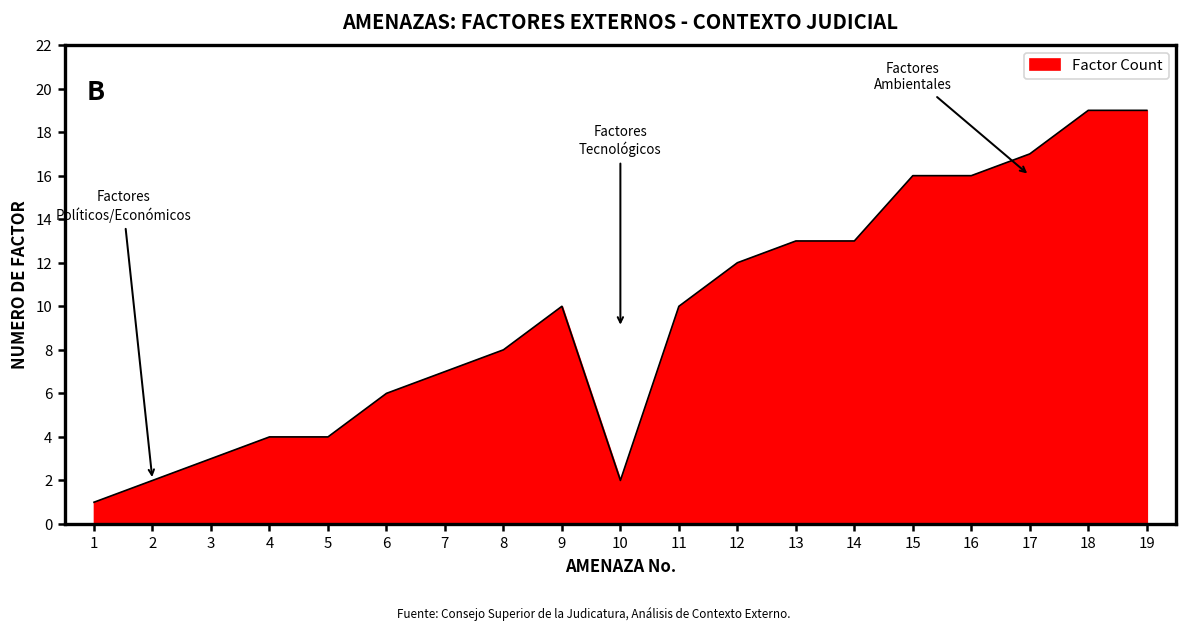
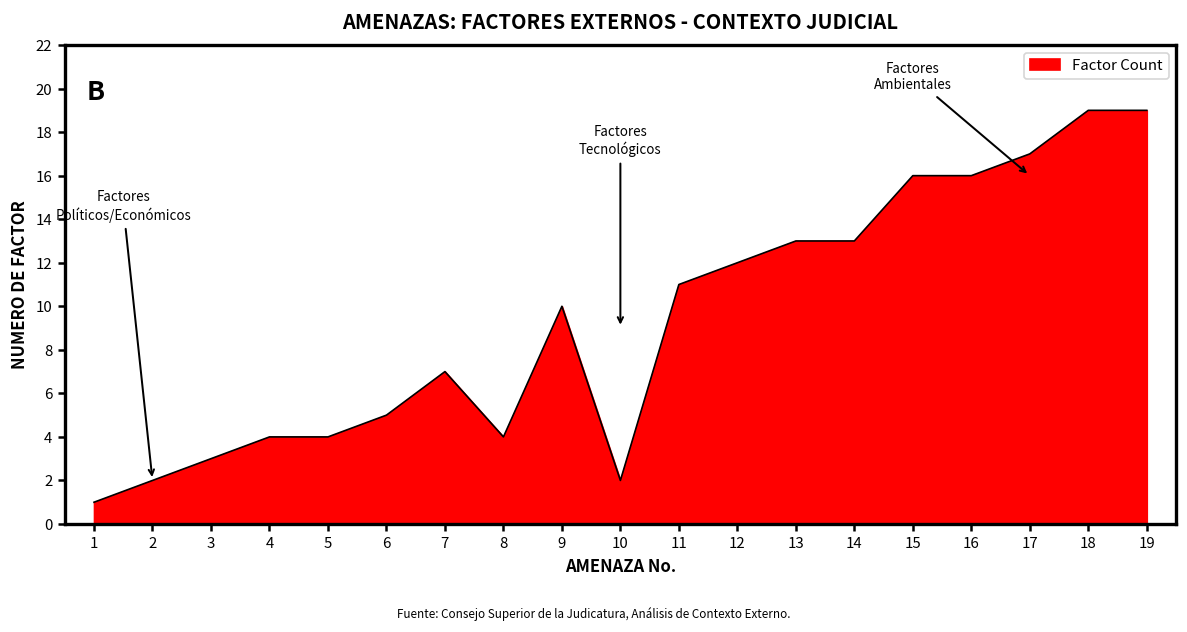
6: 6 -> 5
8: 8 -> 4
11: 10 -> 11
